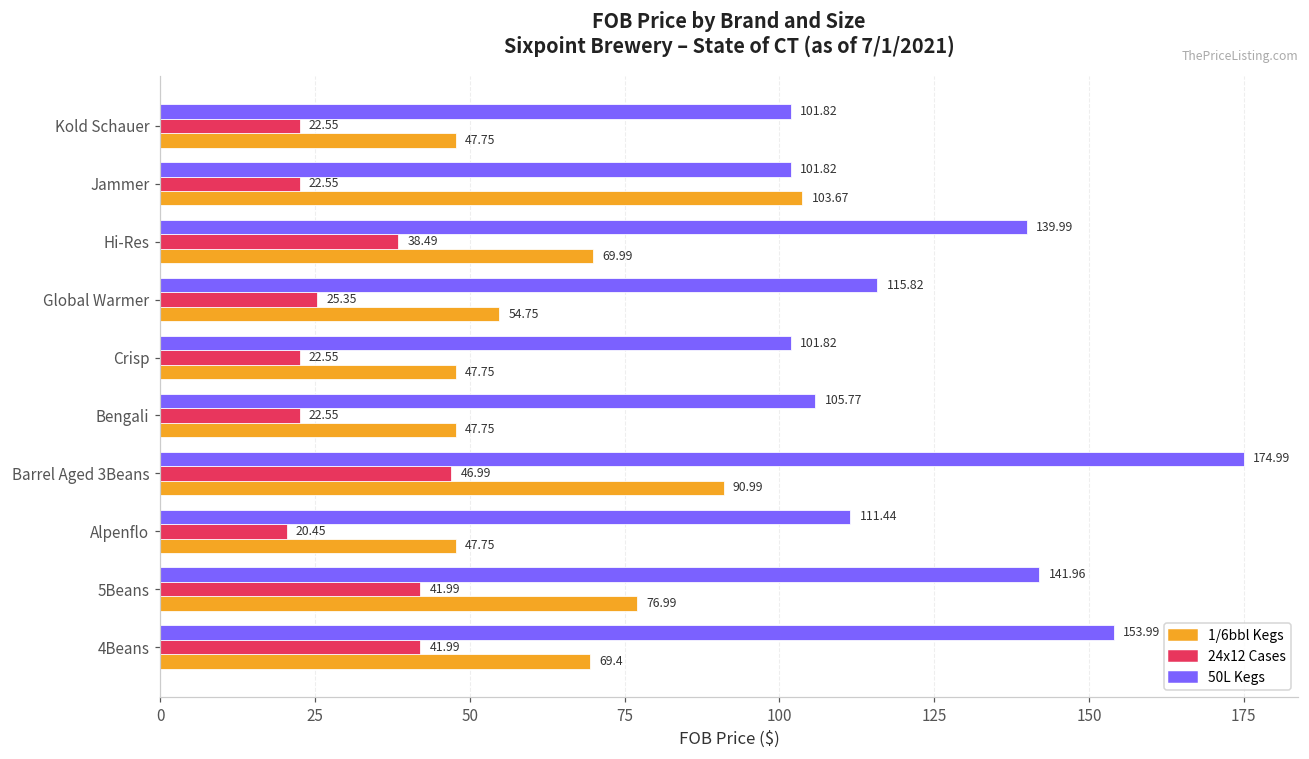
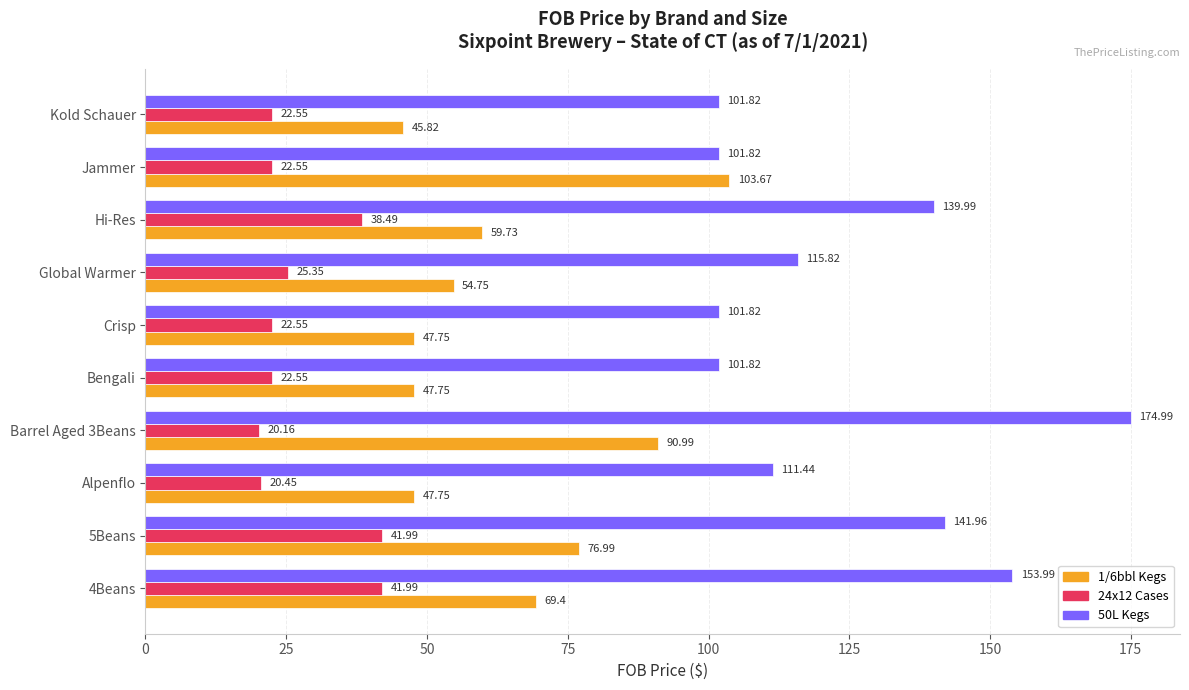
1/6bbl Kegs, Kold Schauer: 47.75 -> 45.82
1/6bbl Kegs, Hi-Res: 69.99 -> 59.73
50L Kegs, Bengali: 105.77 -> 101.82
24x12 Cases, Barrel Aged 3Beans: 46.99 -> 20.16
